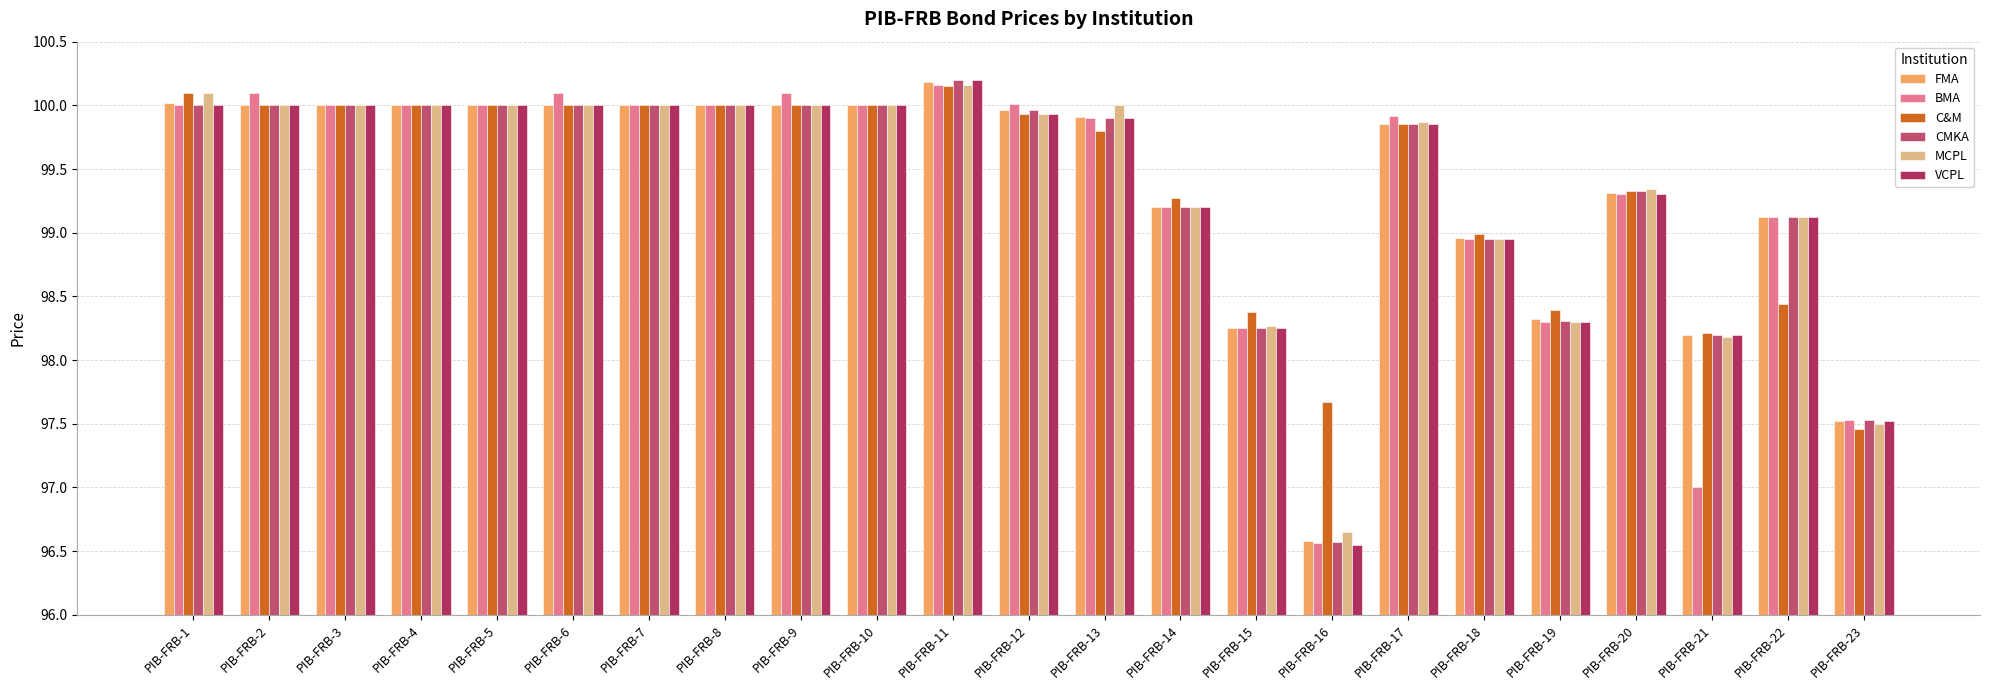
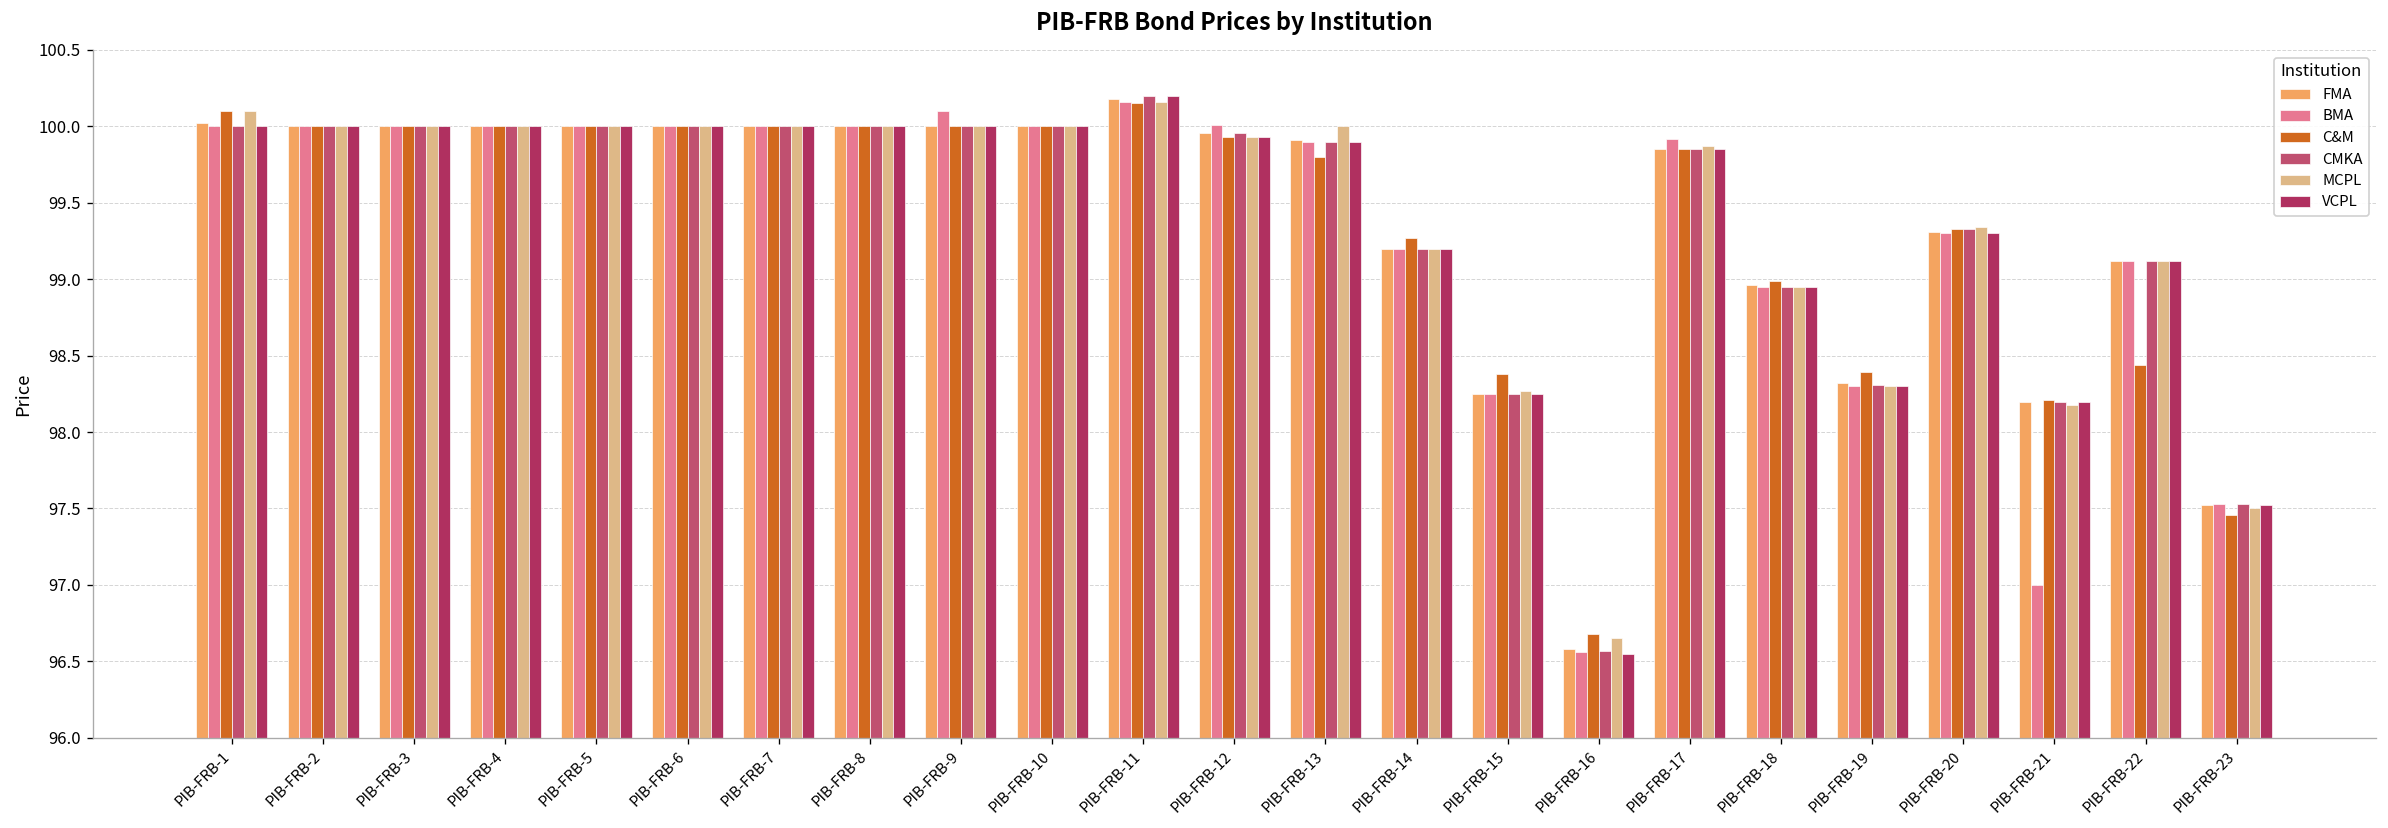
BMA, PIB-FRB-2: 100.1 -> 100.0
BMA, PIB-FRB-6: 100.1 -> 100.0
C&M, PIB-FRB-16: 97.67 -> 96.68
